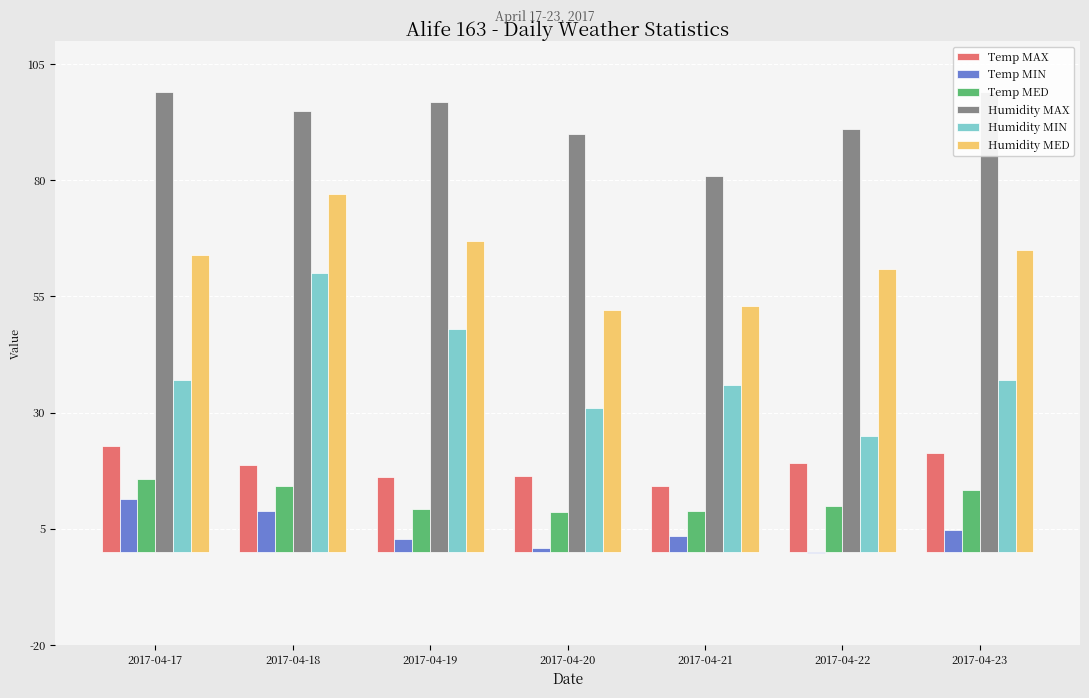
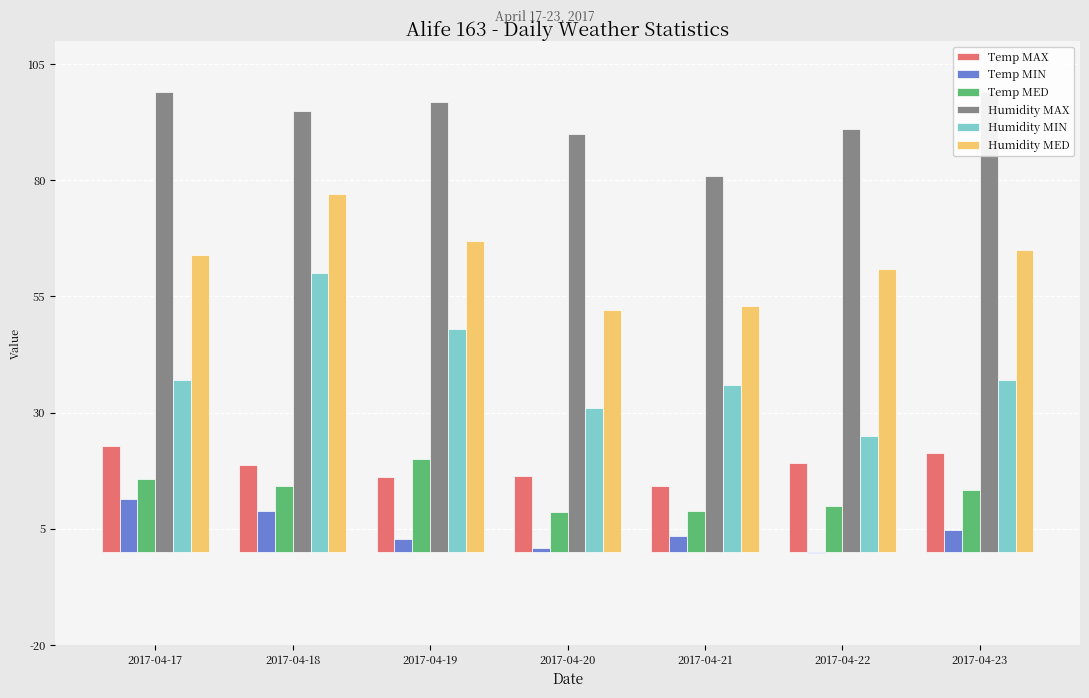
Temp MED, 2017-04-19: 9 -> 20
